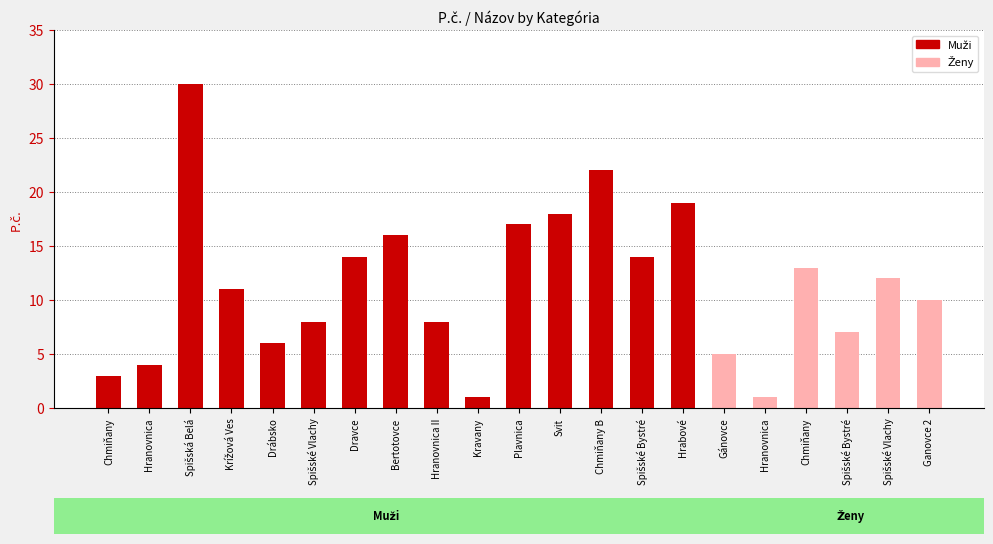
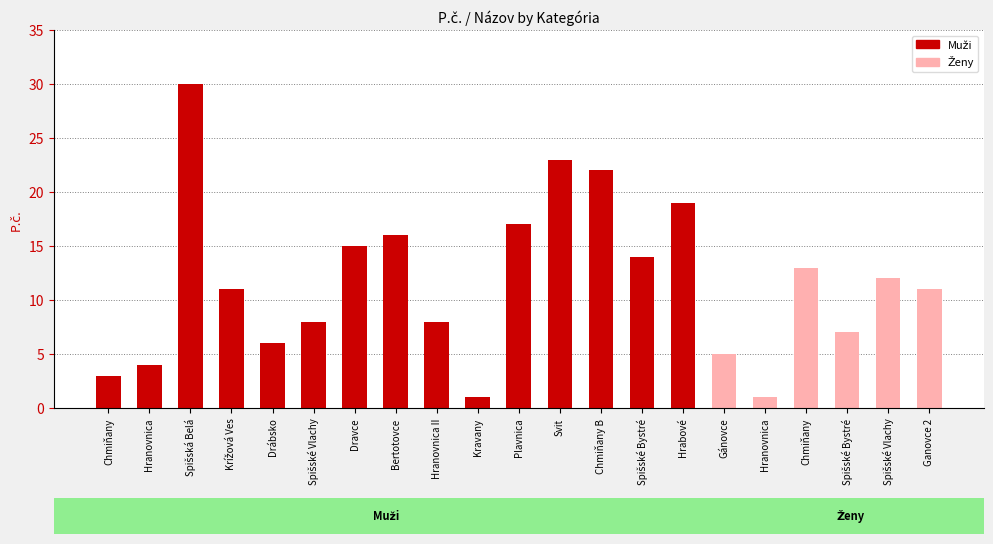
Dravce: 14 -> 15
Svit: 18 -> 23
Ganovce 2: 10 -> 11
